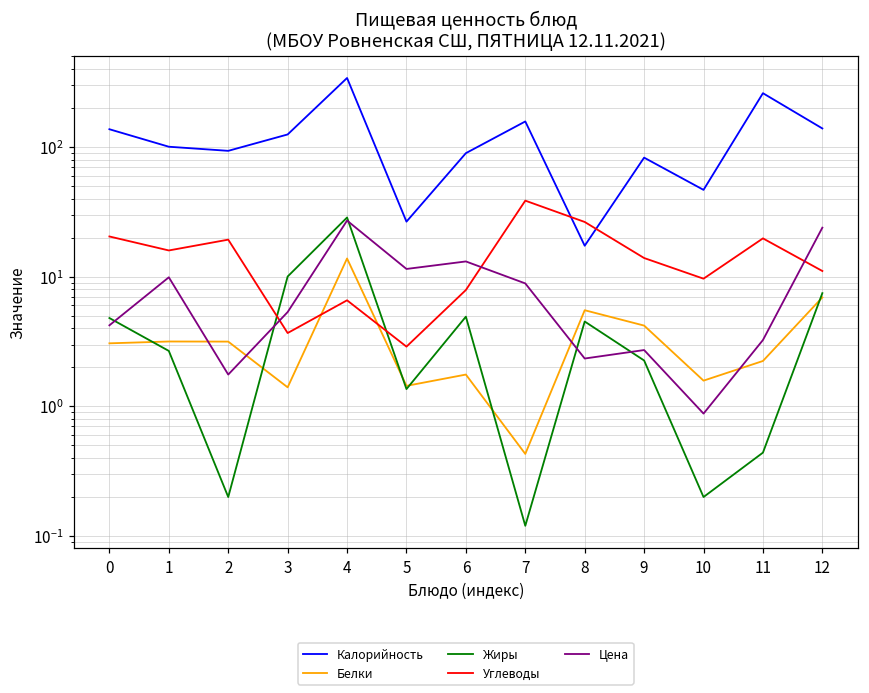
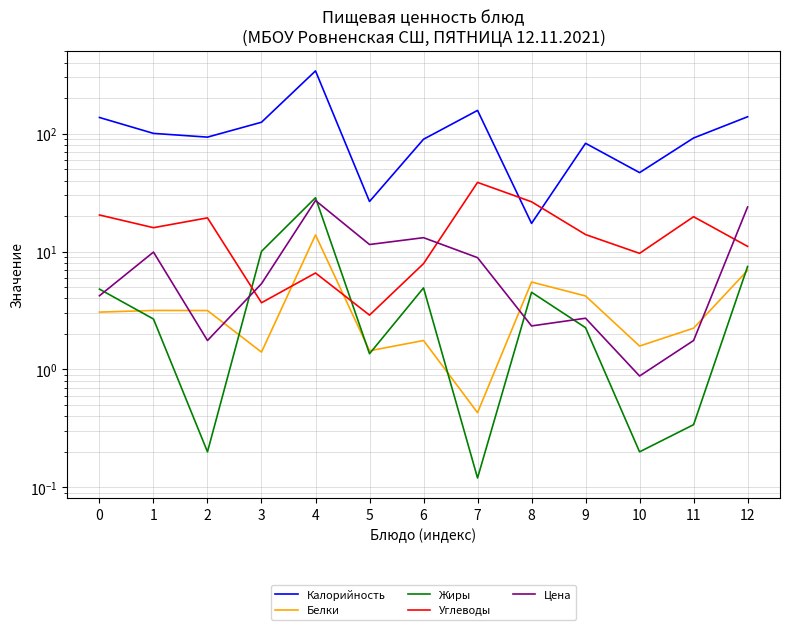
Калорийность, 11: 260 -> 90
Жиры, 11: 0.44 -> 0.34
Цена, 11: 3.3 -> 1.8
